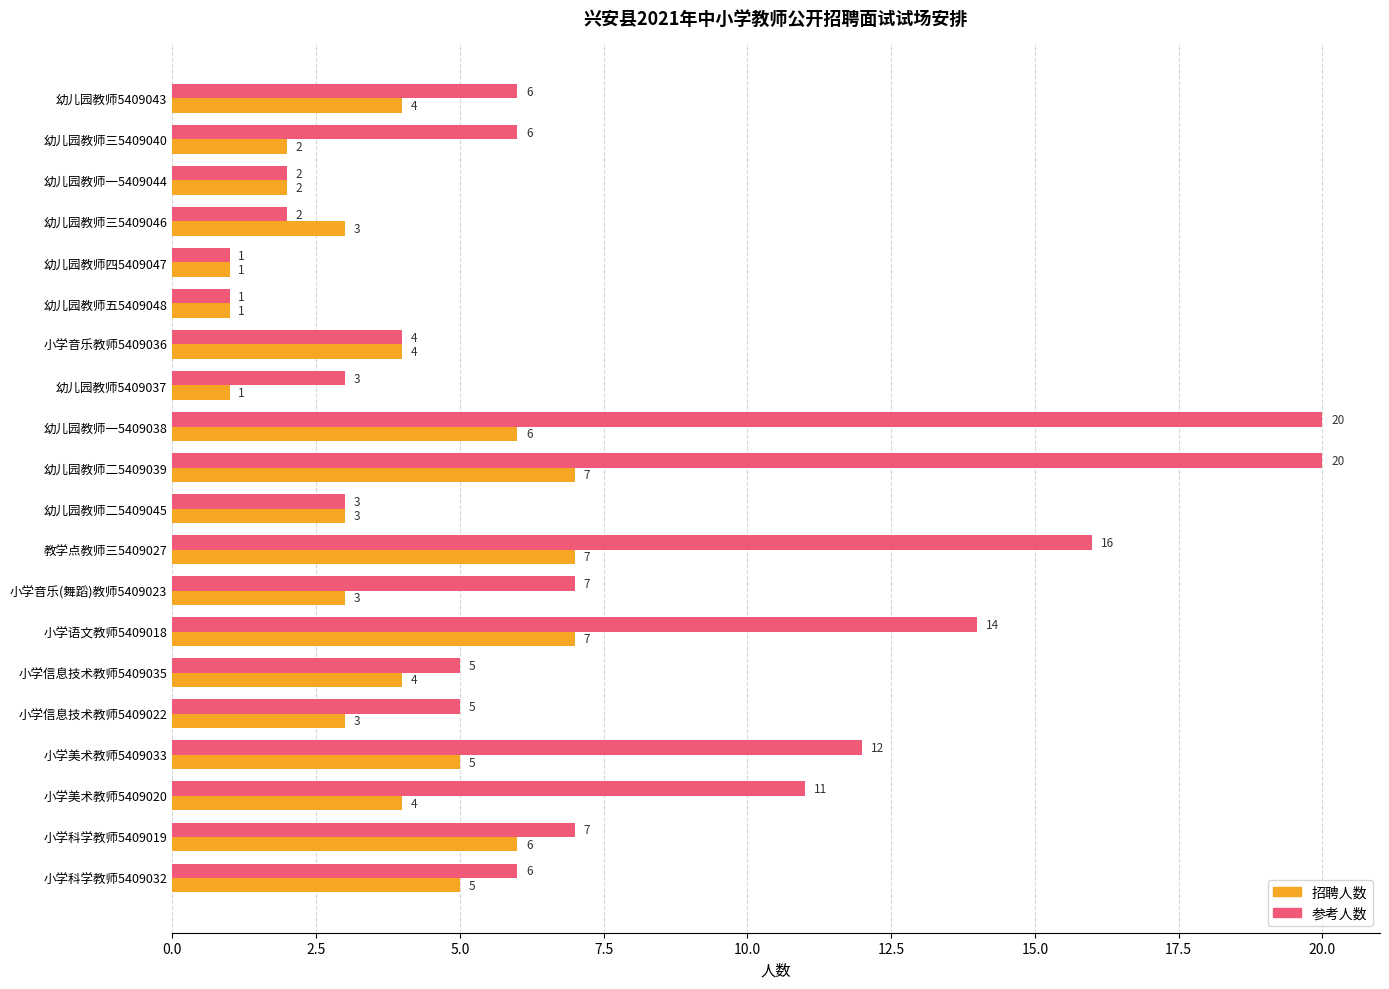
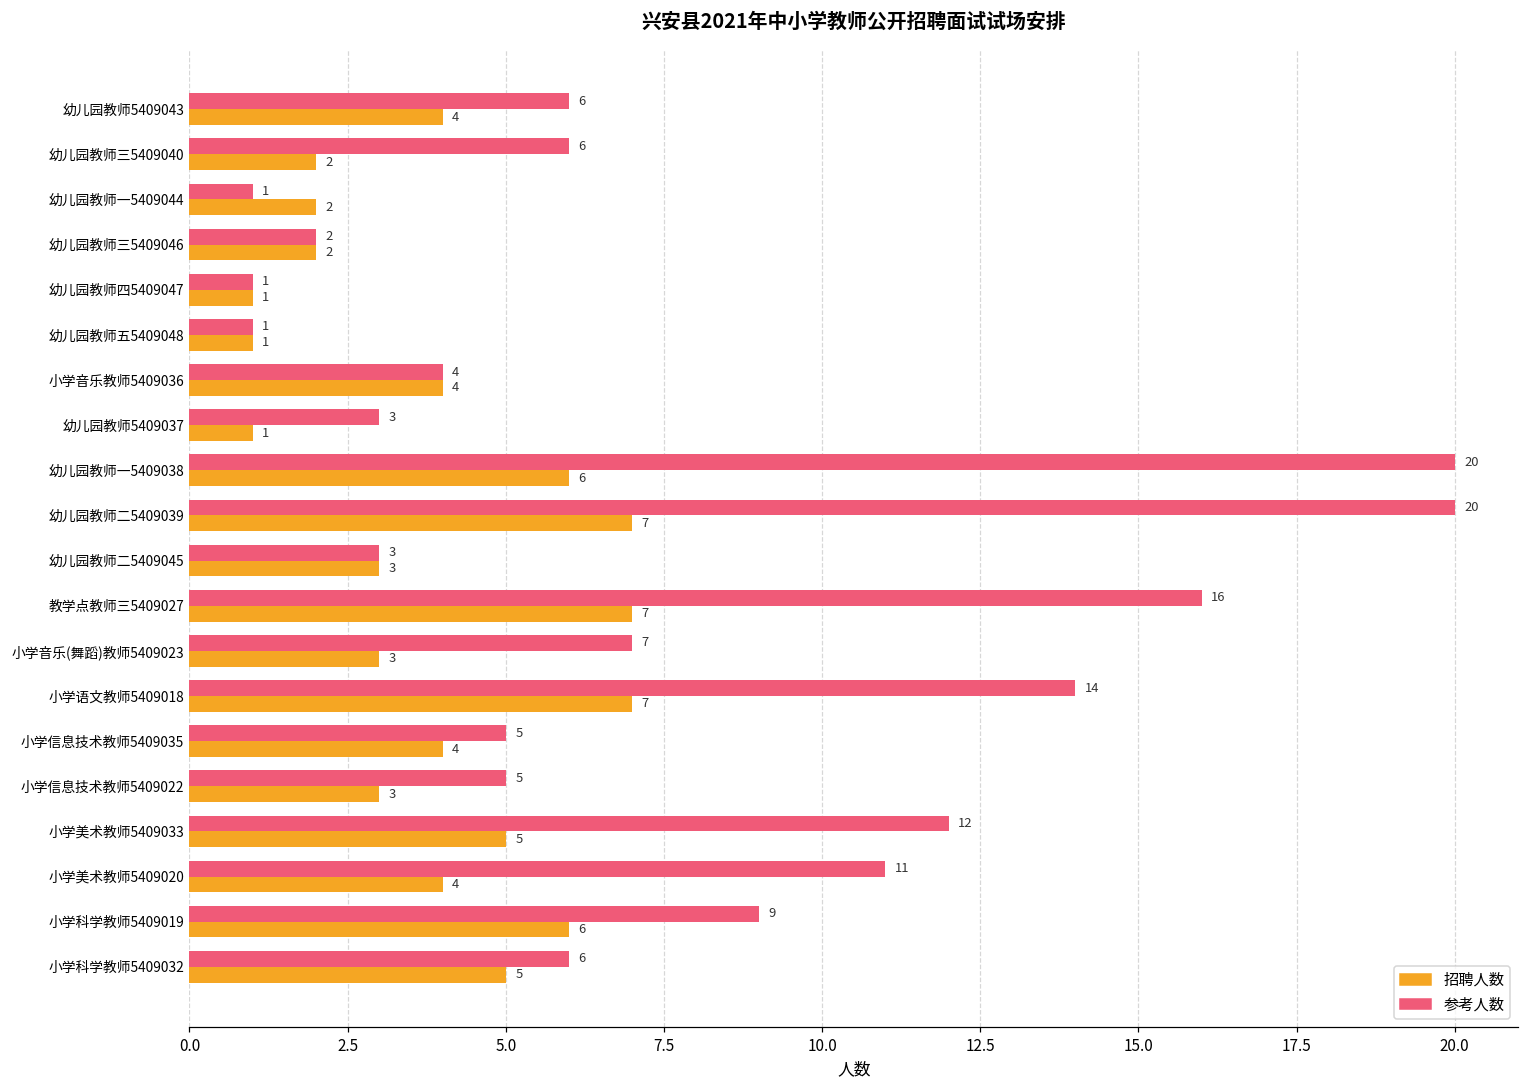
参考人数, 幼儿园教师一5409044: 2 -> 1
招聘人数, 幼儿园教师三5409046: 3 -> 2
参考人数, 小学科学教师5409019: 7 -> 9
